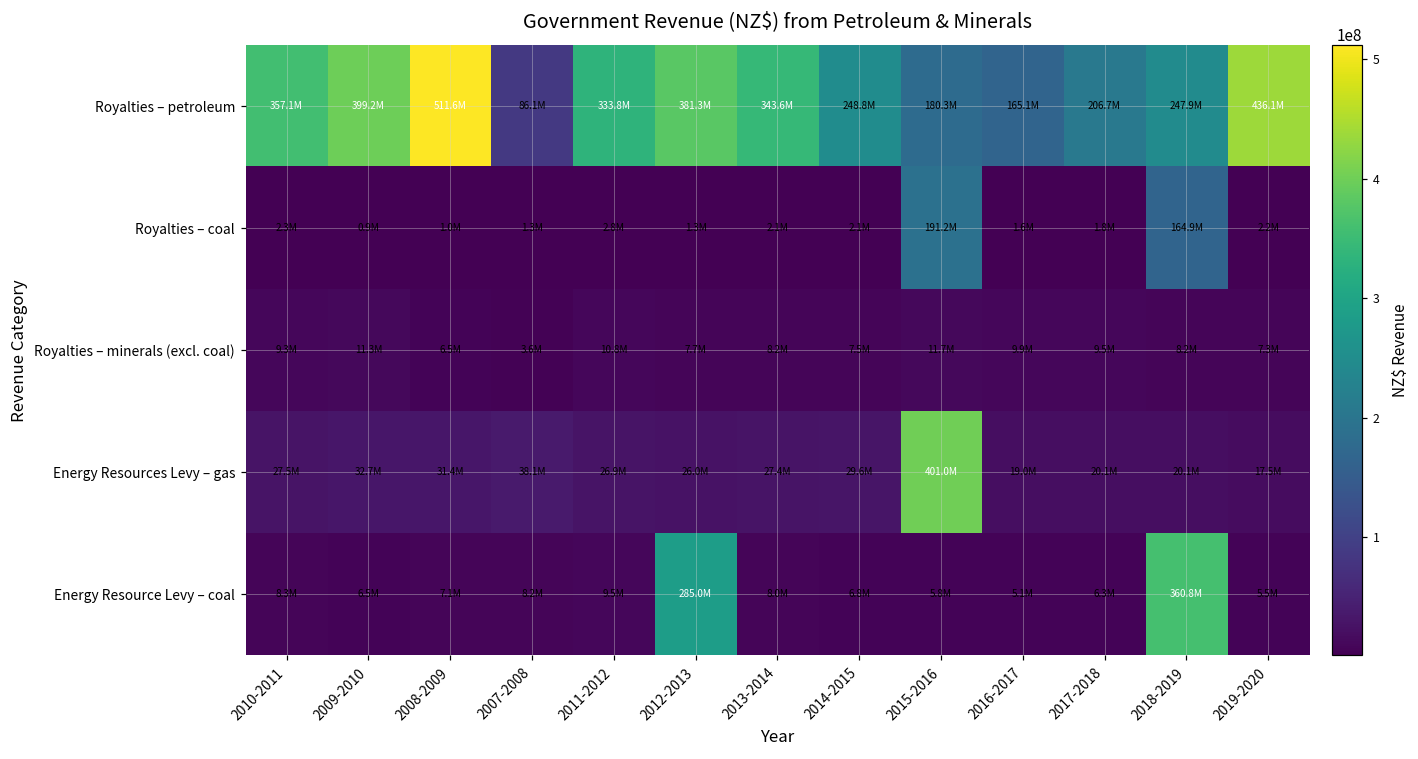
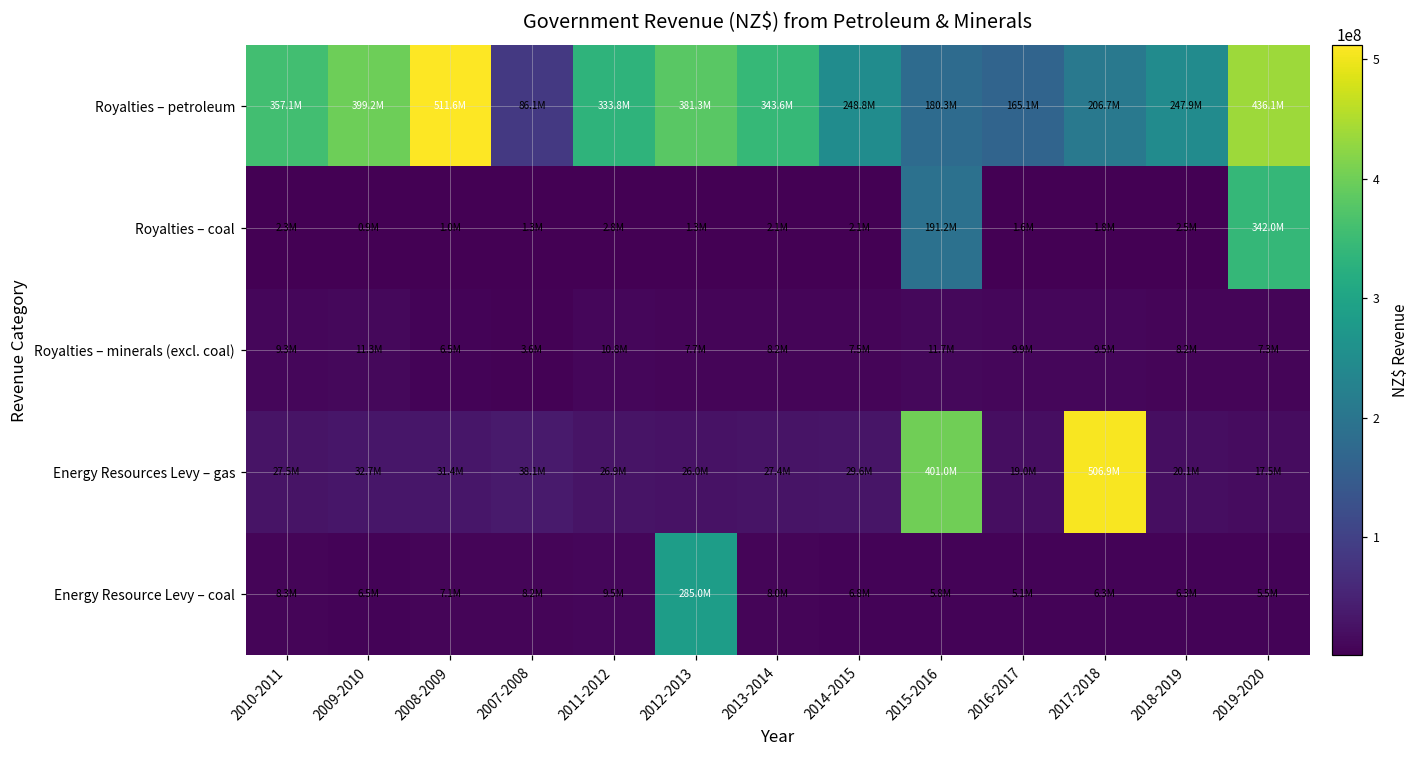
Royalties – coal, 2018-2019: 164.9M -> 2.5M
Royalties – coal, 2019-2020: 2.2M -> 342.0M
Energy Resources Levy – gas, 2017-2018: 20.1M -> 506.9M
Energy Resource Levy – coal, 2018-2019: 360.8M -> 6.3M
